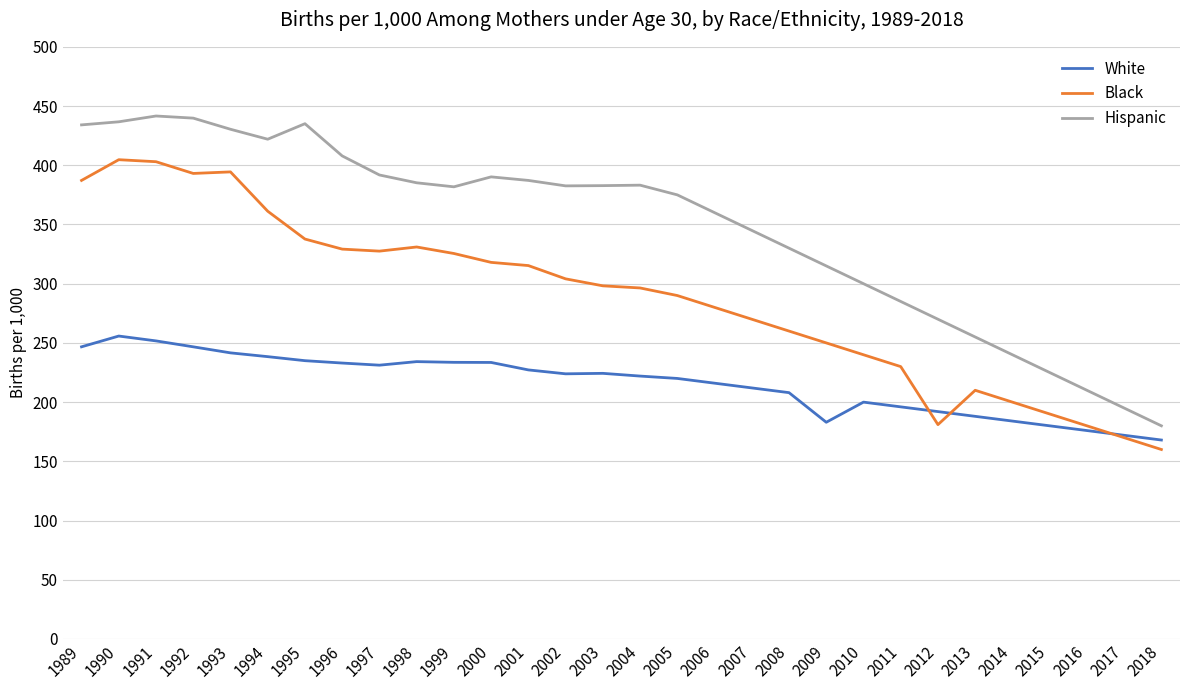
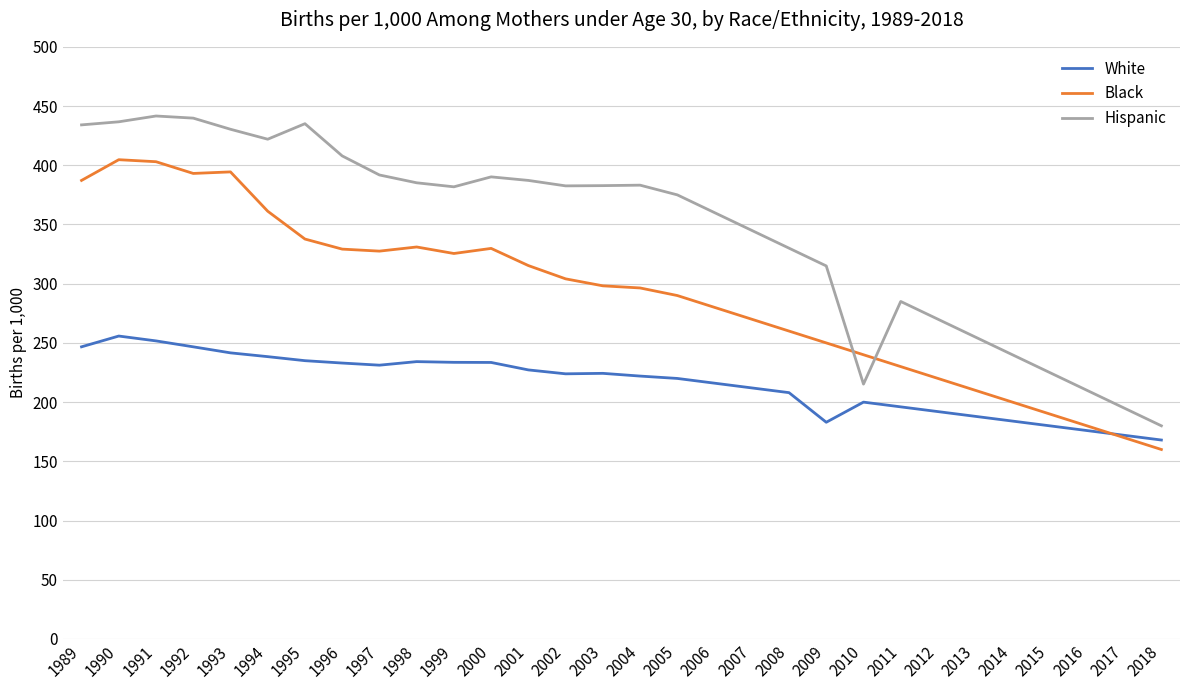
Black, 2000: 318 -> 330
Hispanic, 2010: 300 -> 215
Black, 2012: 181 -> 220
